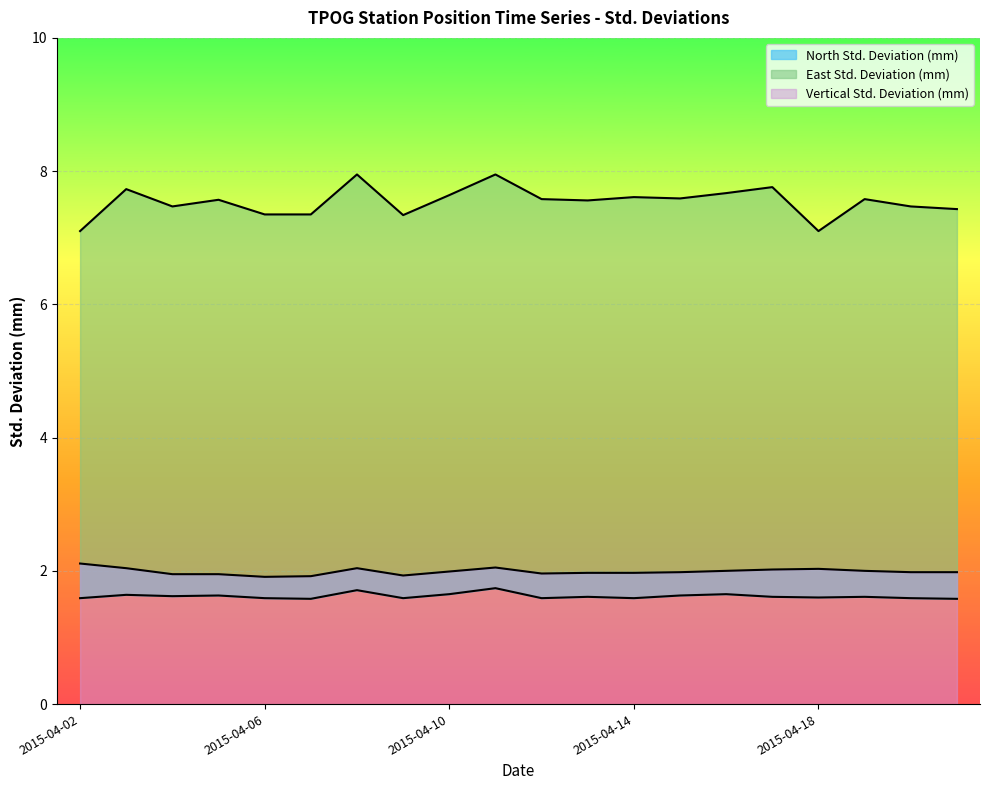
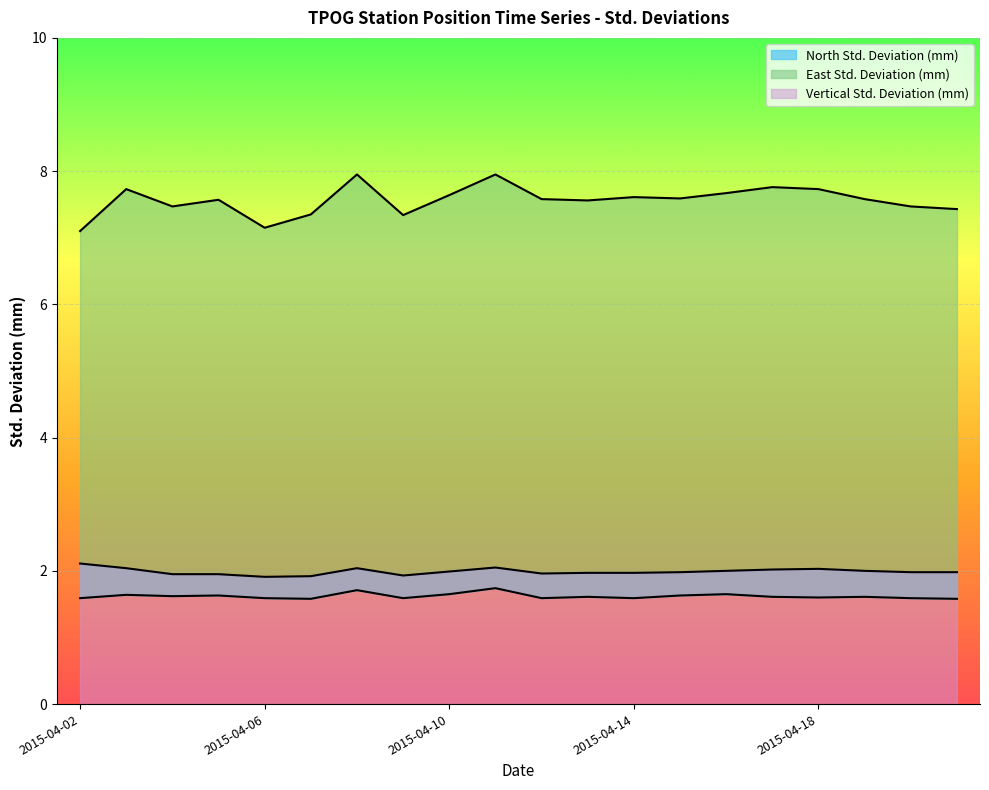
East Std. Deviation (mm), 2015-04-06: 7.4 -> 7.2
East Std. Deviation (mm), 2015-04-18: 7.1 -> 7.7
